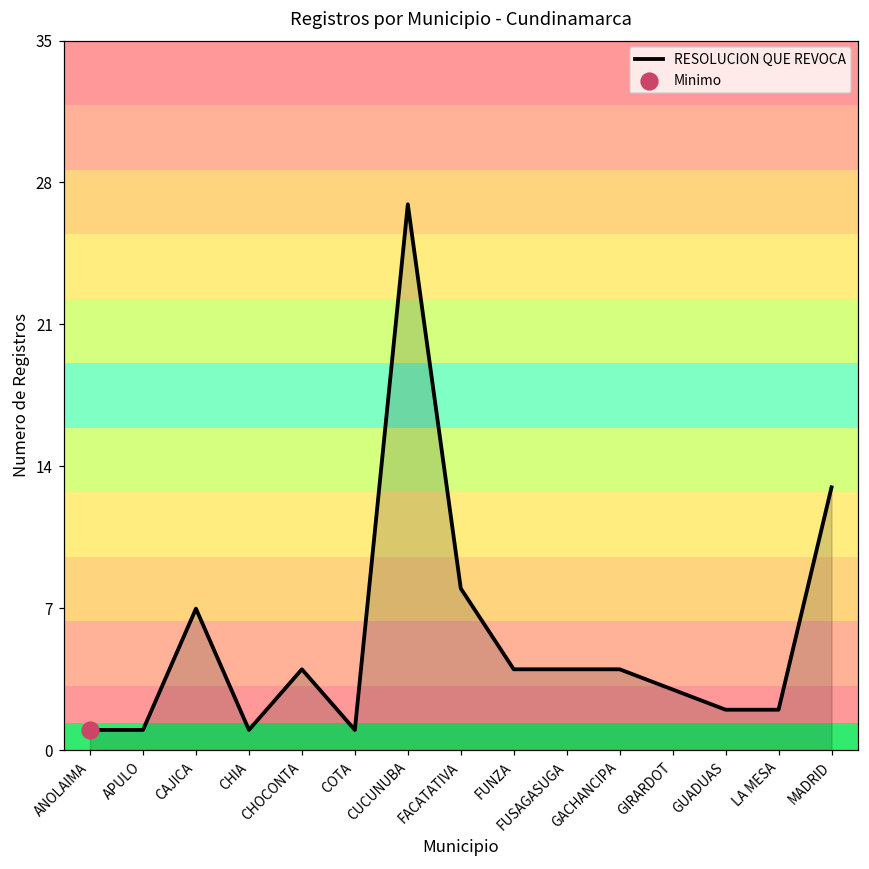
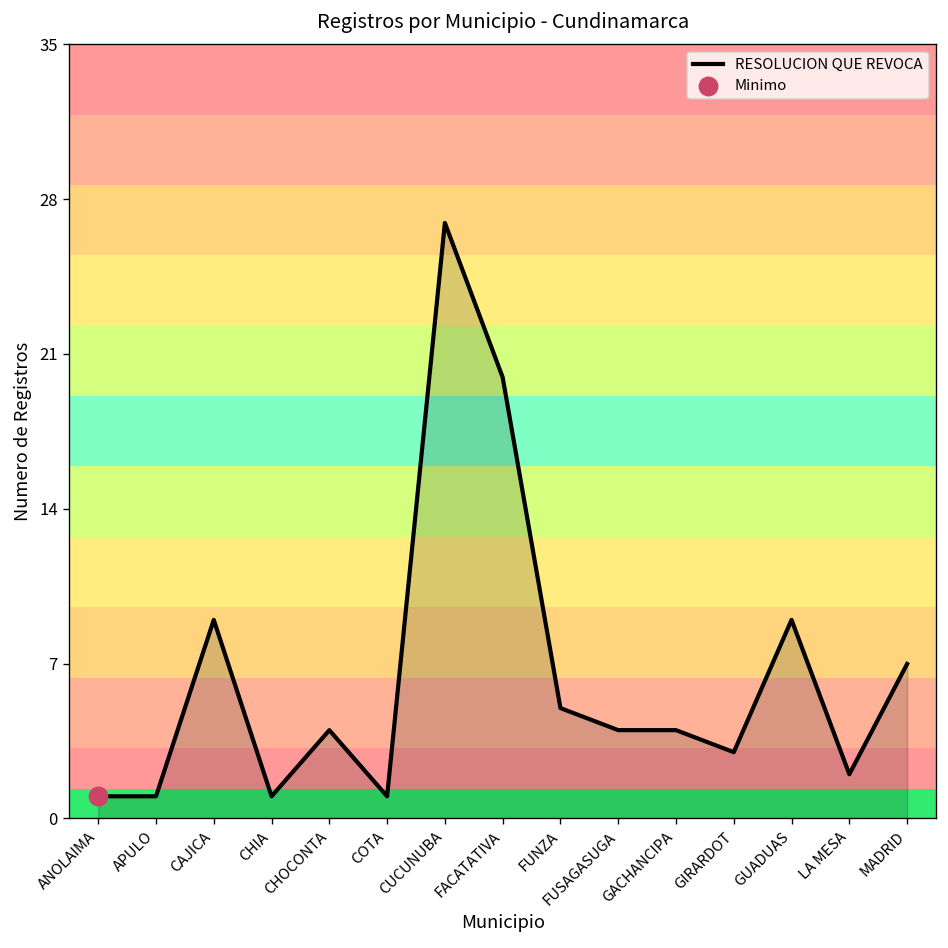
RESOLUCION QUE REVOCA, CAJICA: 7 -> 9
RESOLUCION QUE REVOCA, FACATATIVA: 8 -> 20
RESOLUCION QUE REVOCA, FUNZA: 4 -> 5
RESOLUCION QUE REVOCA, GUADUAS: 2 -> 9
RESOLUCION QUE REVOCA, MADRID: 13 -> 7
